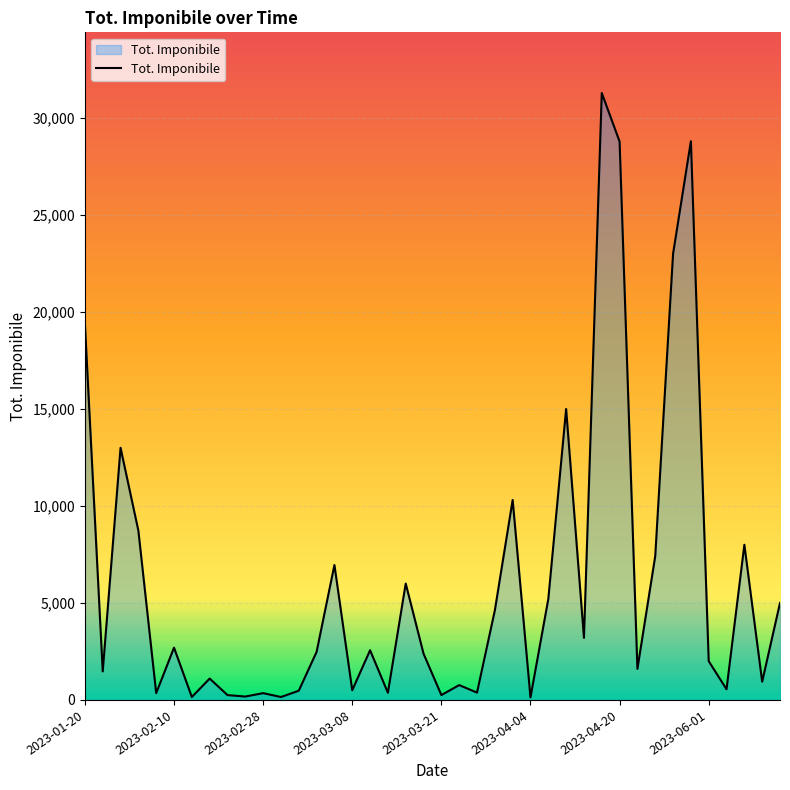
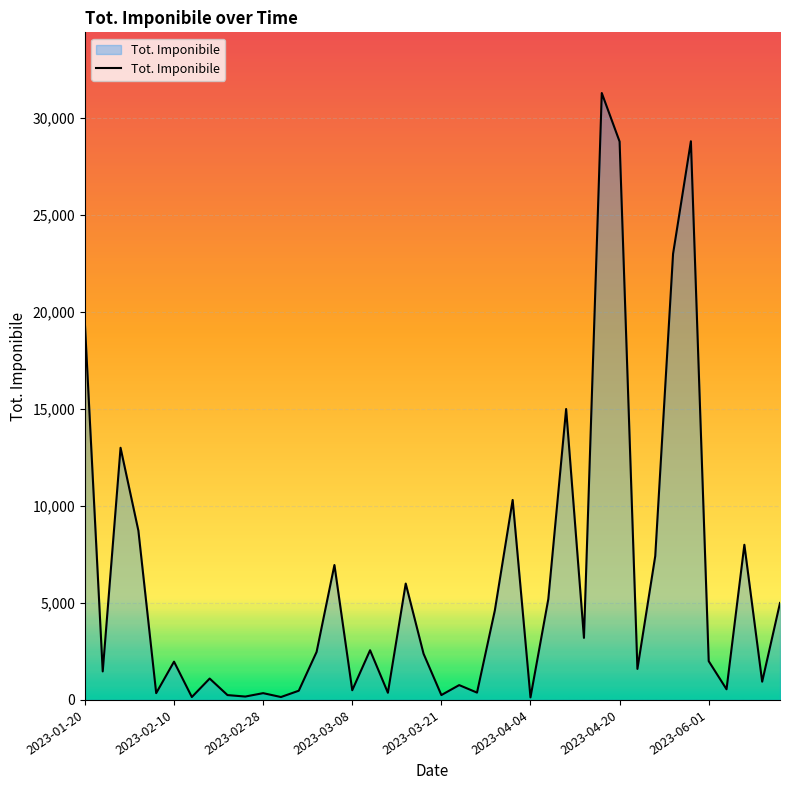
2023-02-10: 2,700 -> 2,000
